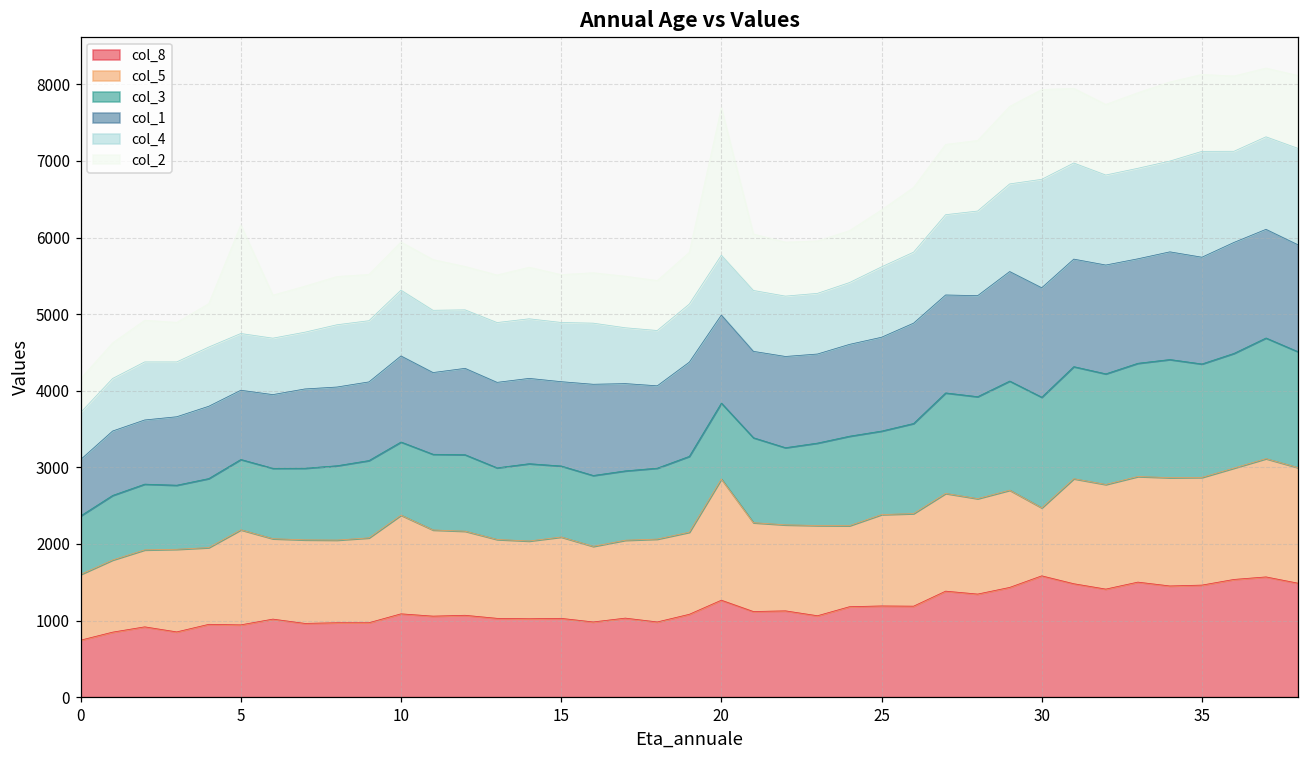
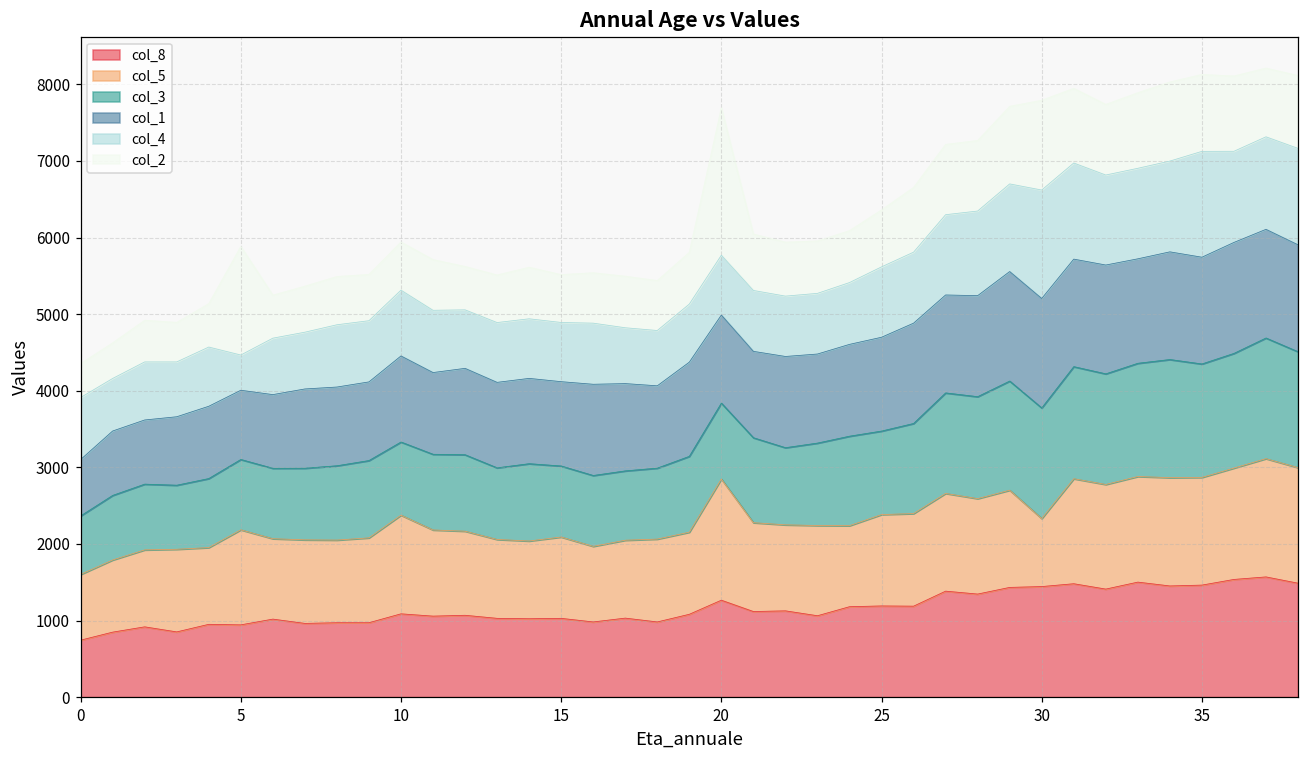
col_4, 0: 600 -> 800
col_4, 5: 700 -> 500
col_8, 30: 1600 -> 1400
